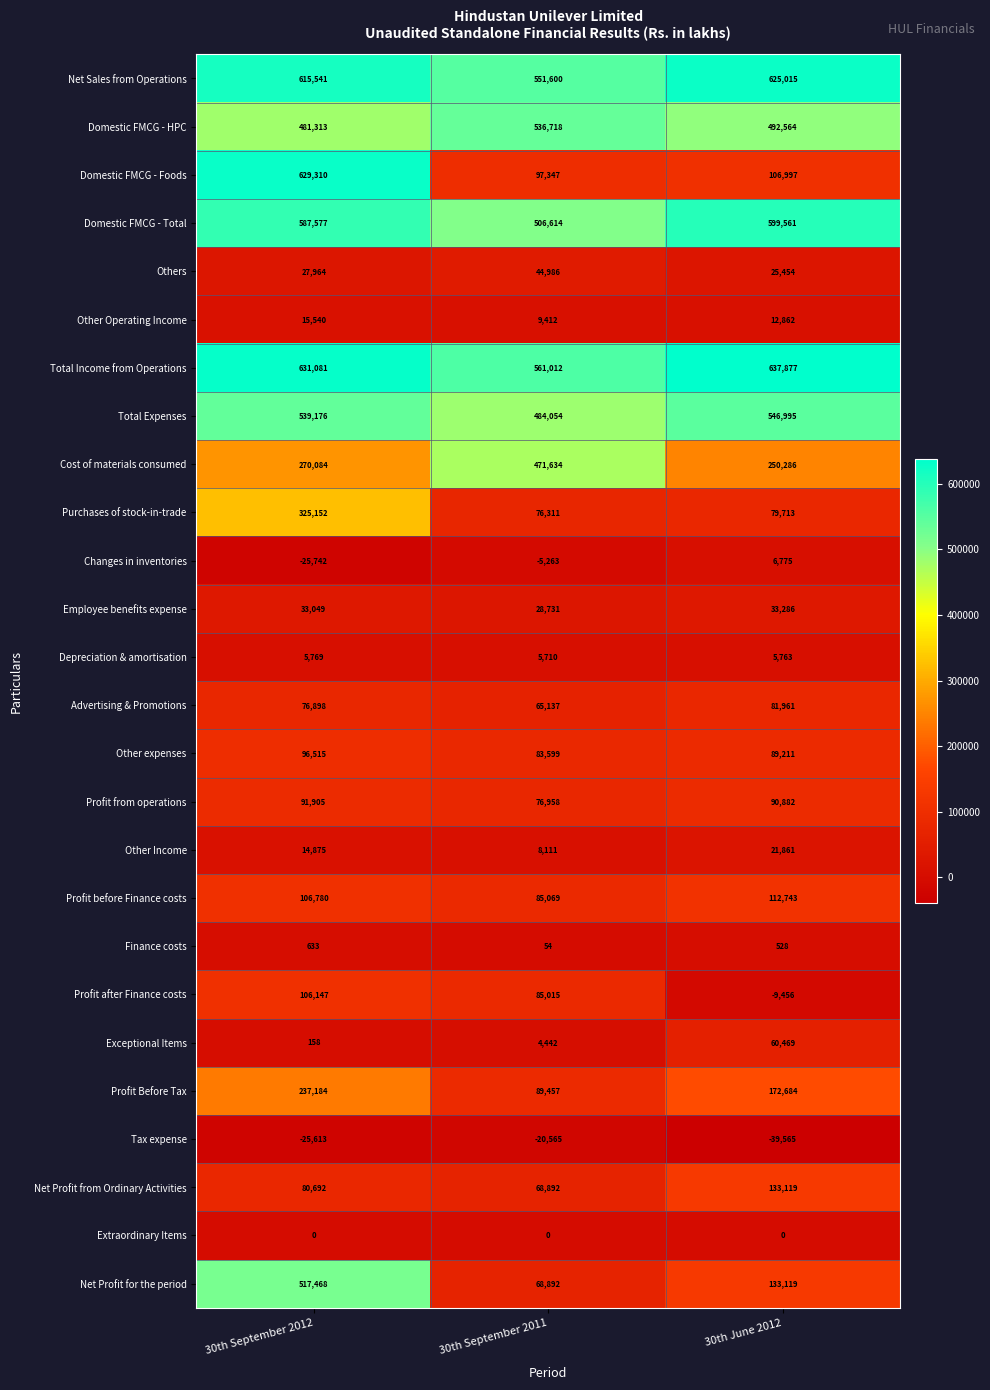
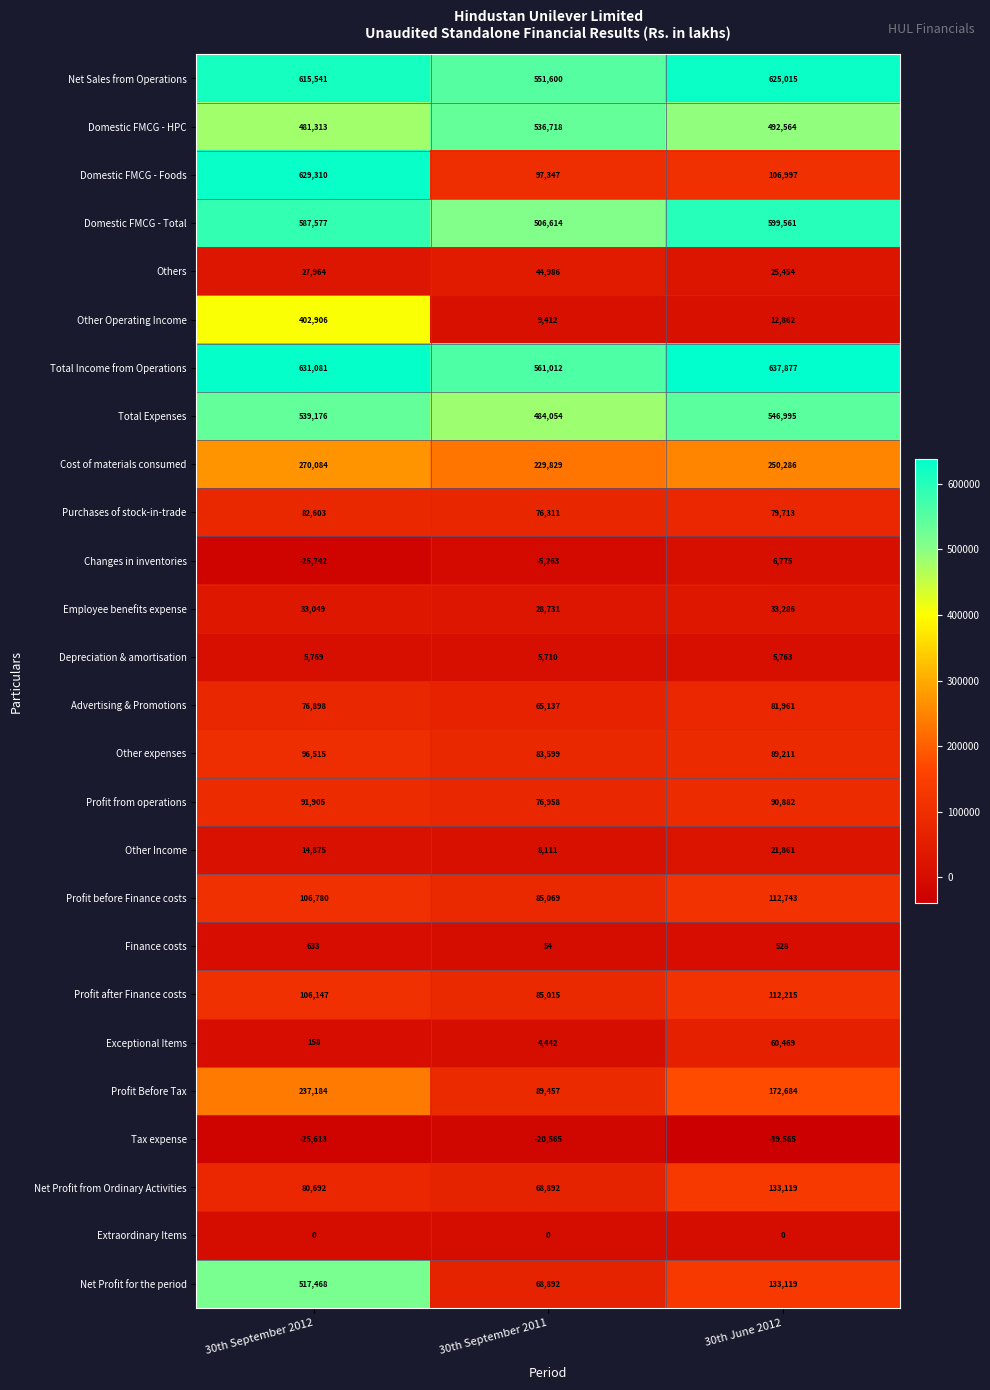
Other Operating Income, 30th September 2012: 15,540 -> 402,906
Cost of materials consumed, 30th September 2011: 471,634 -> 229,829
Purchases of stock-in-trade, 30th September 2012: 325,152 -> 82,603
Profit after Finance costs, 30th June 2012: -9,456 -> 112,215
